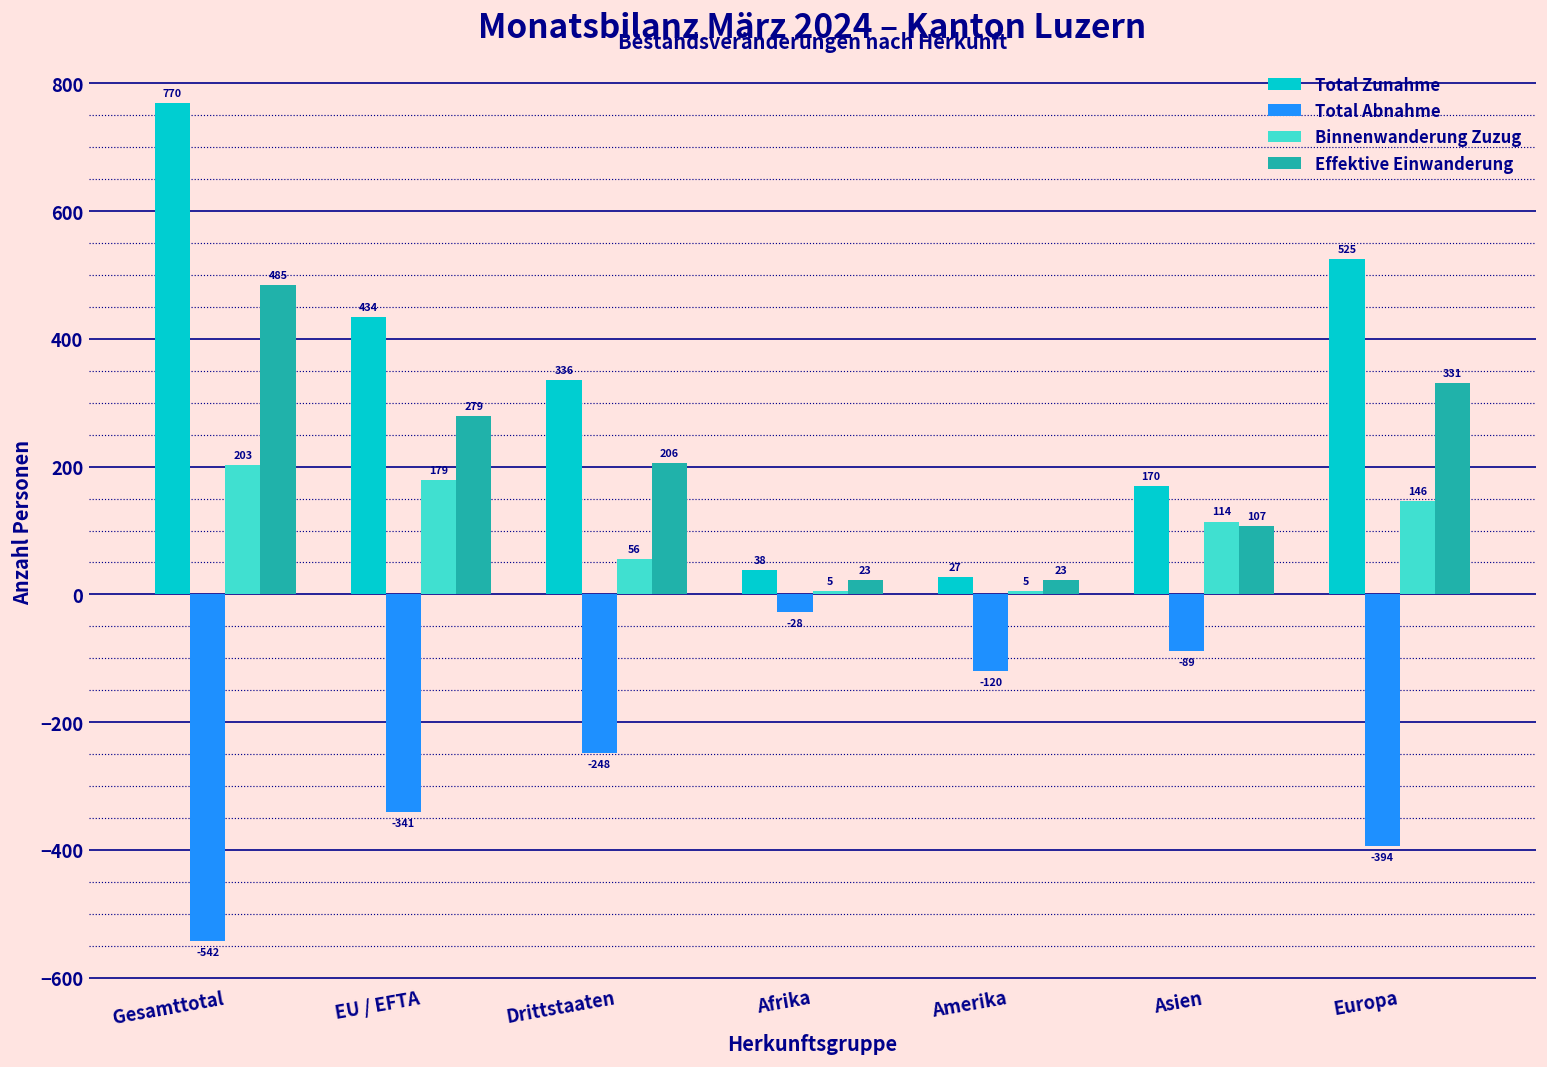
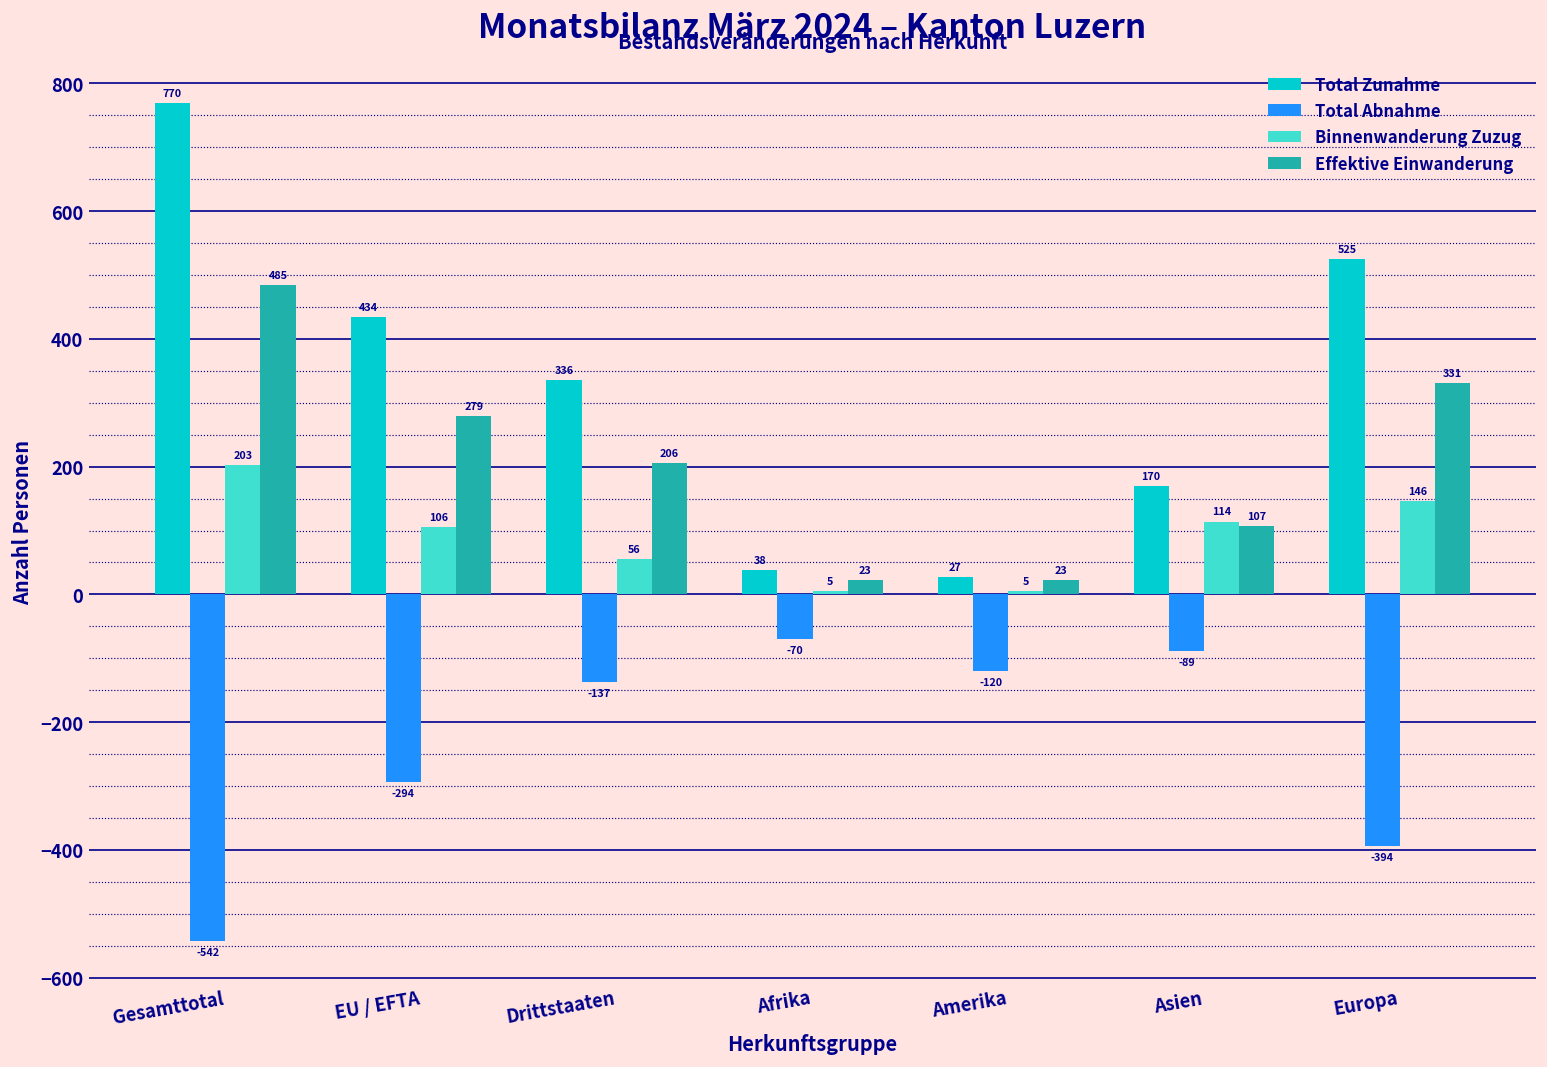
Total Abnahme, EU / EFTA: -341 -> -294
Binnenwanderung Zuzug, EU / EFTA: 179 -> 106
Total Abnahme, Drittstaaten: -248 -> -137
Total Abnahme, Afrika: -28 -> -70
